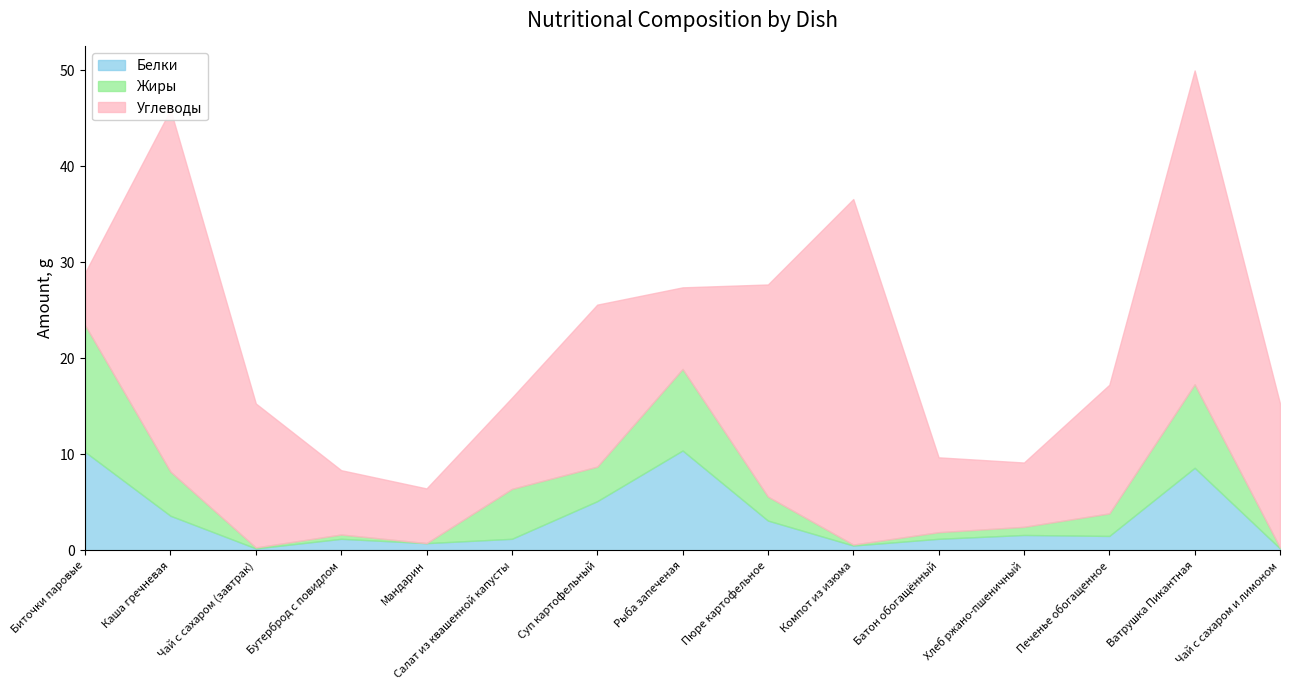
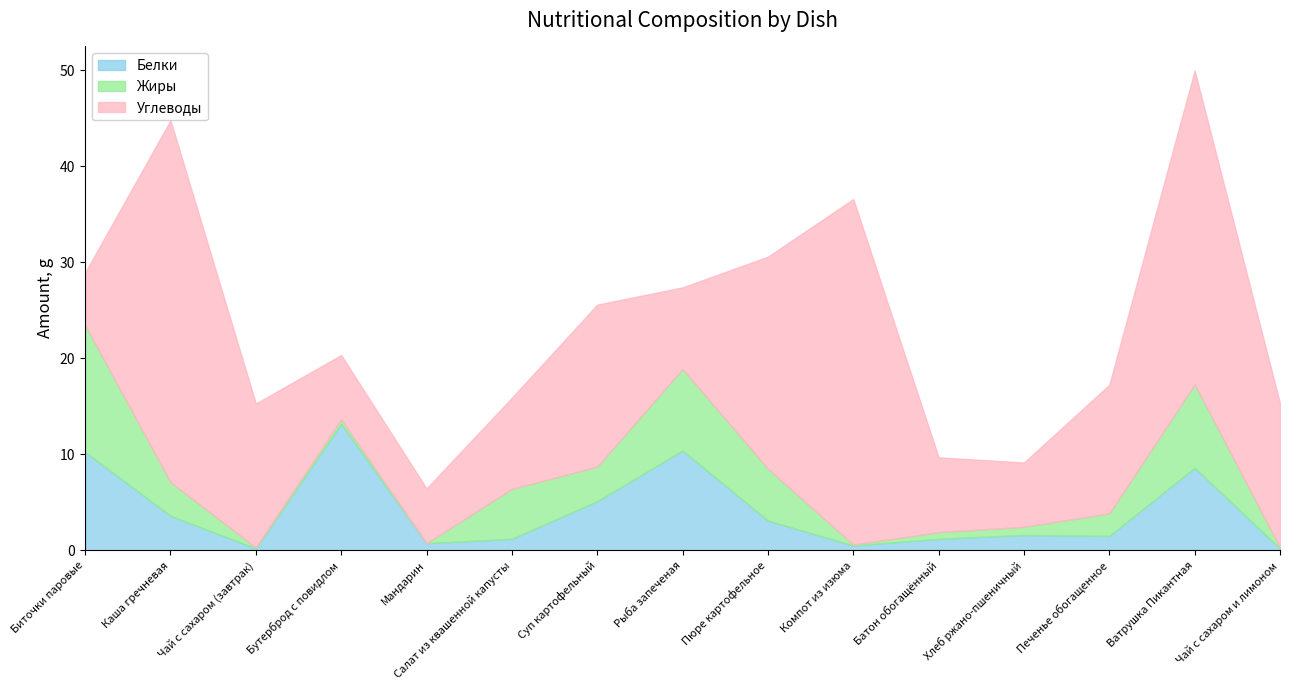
Жиры, Каша гречневая: 5 -> 3
Белки, Бутерброд с повидлом: 1 -> 13
Жиры, Пюре картофельное: 2 -> 5
